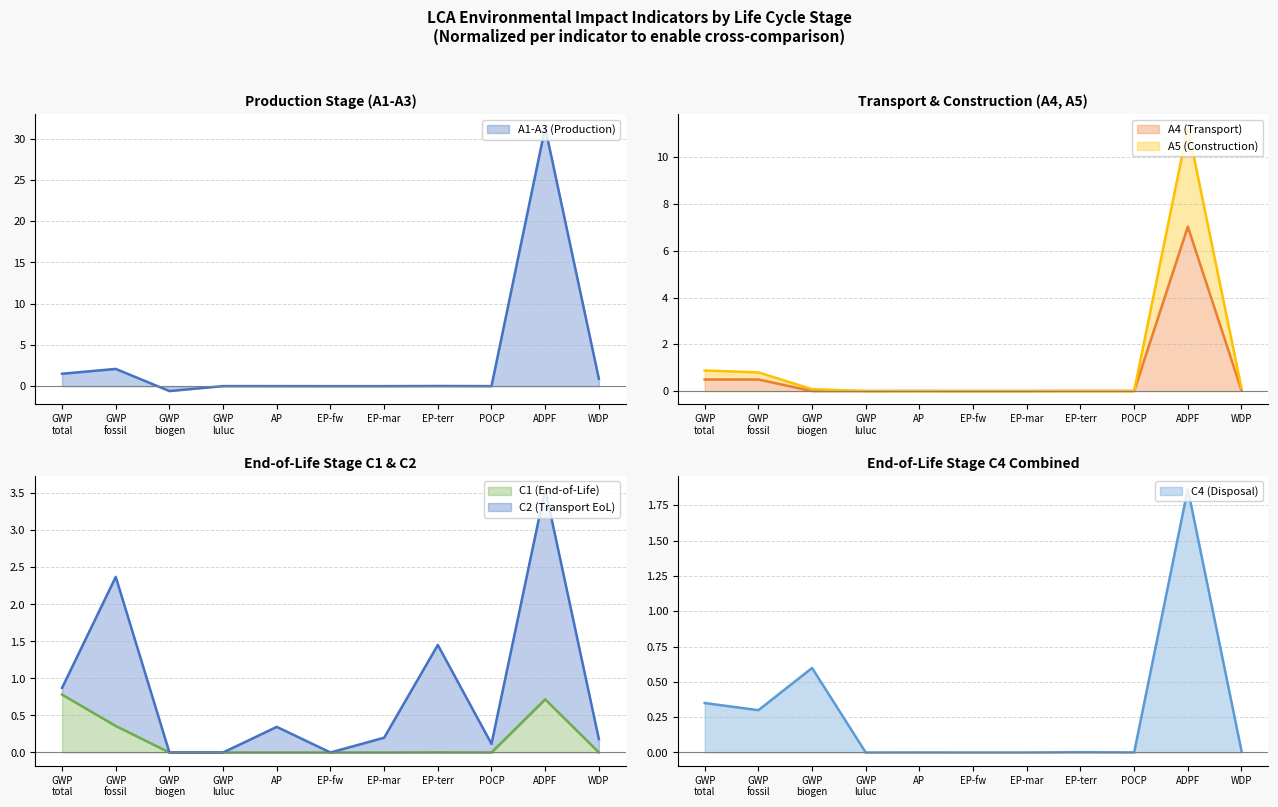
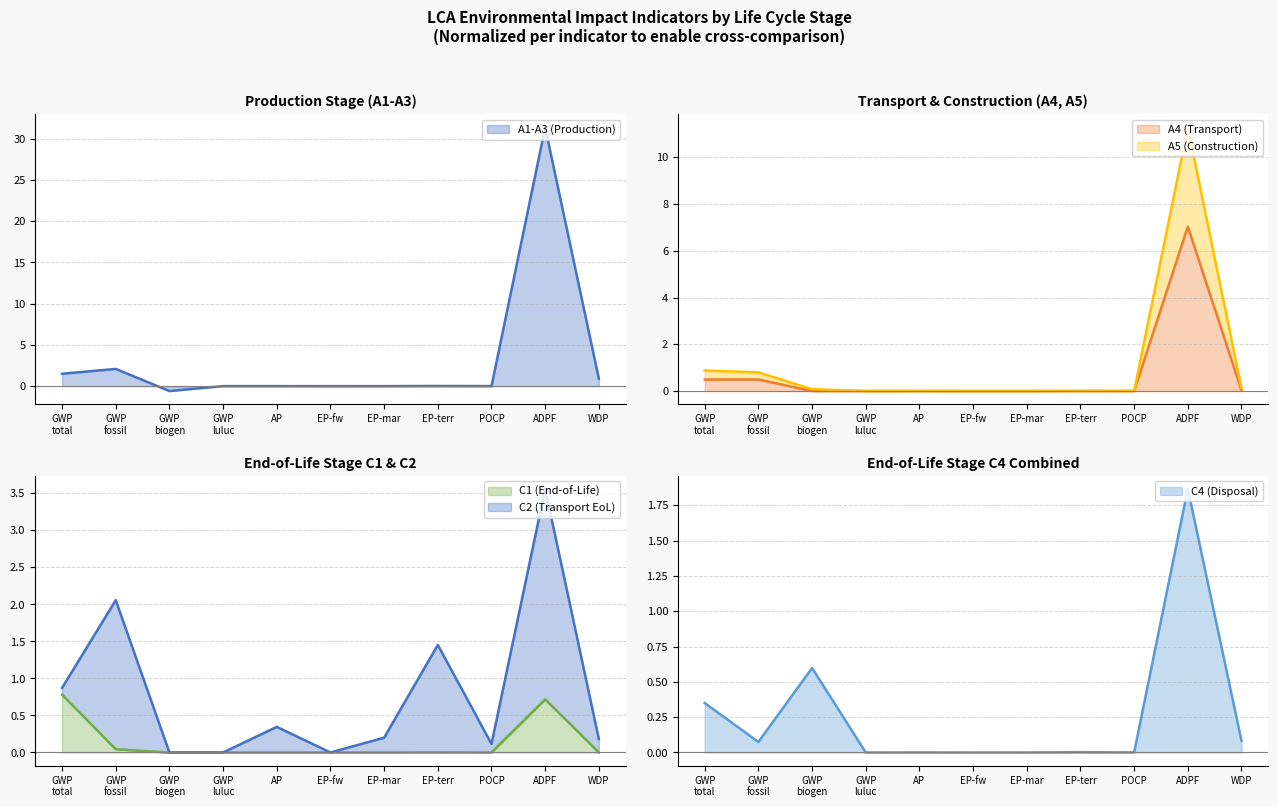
End-of-Life Stage C1 & C2, C1 (End-of-Life), GWP fossil: 0.4 -> 0.0
End-of-Life Stage C4 Combined, GWP fossil: 0.30 -> 0.07
End-of-Life Stage C4 Combined, WDP: 0.01 -> 0.08
